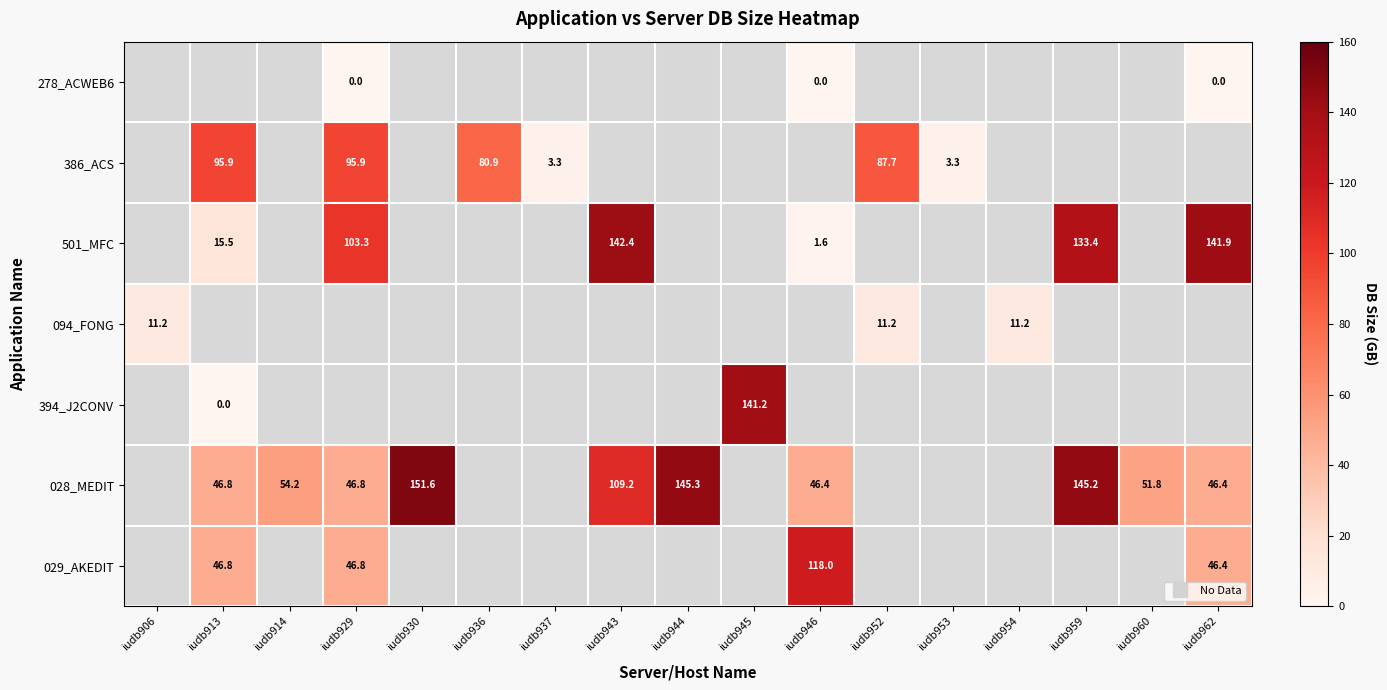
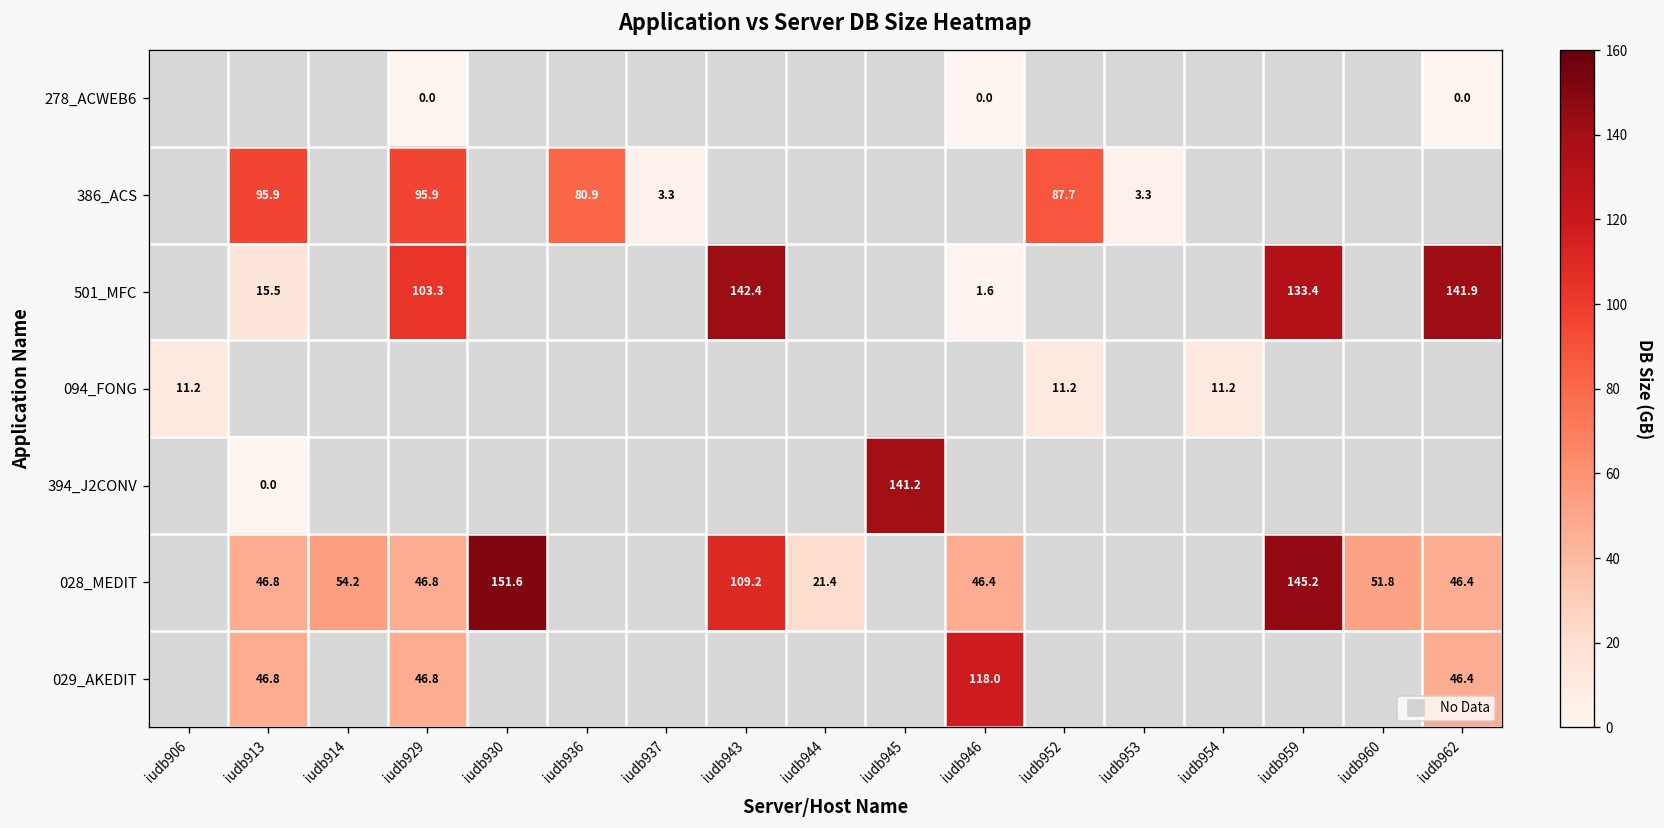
028_MEDIT, iudb944: 145.3 -> 21.4
